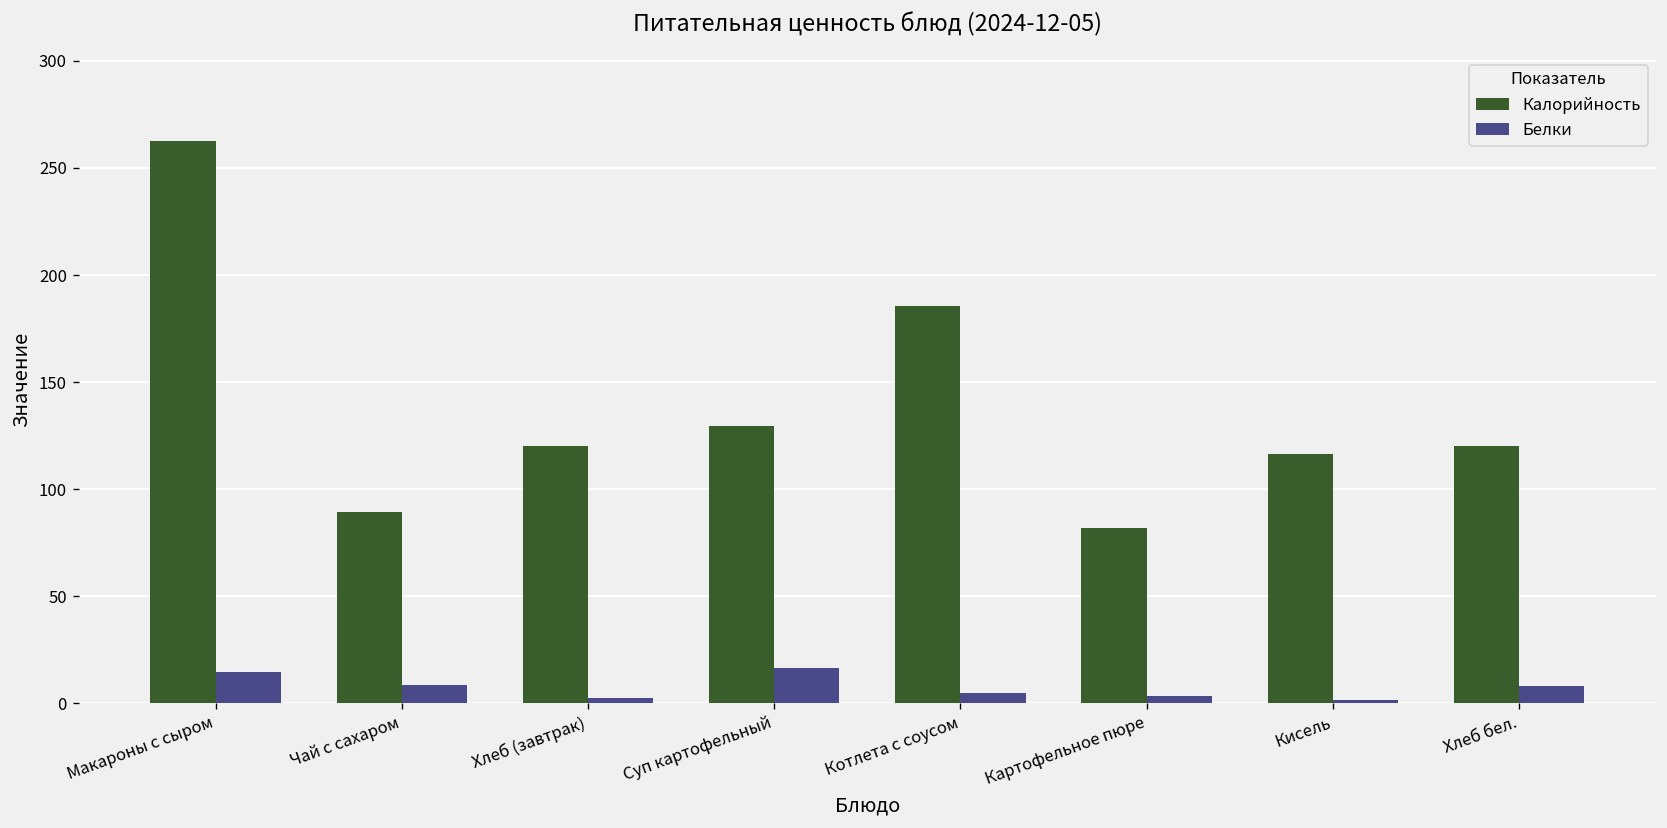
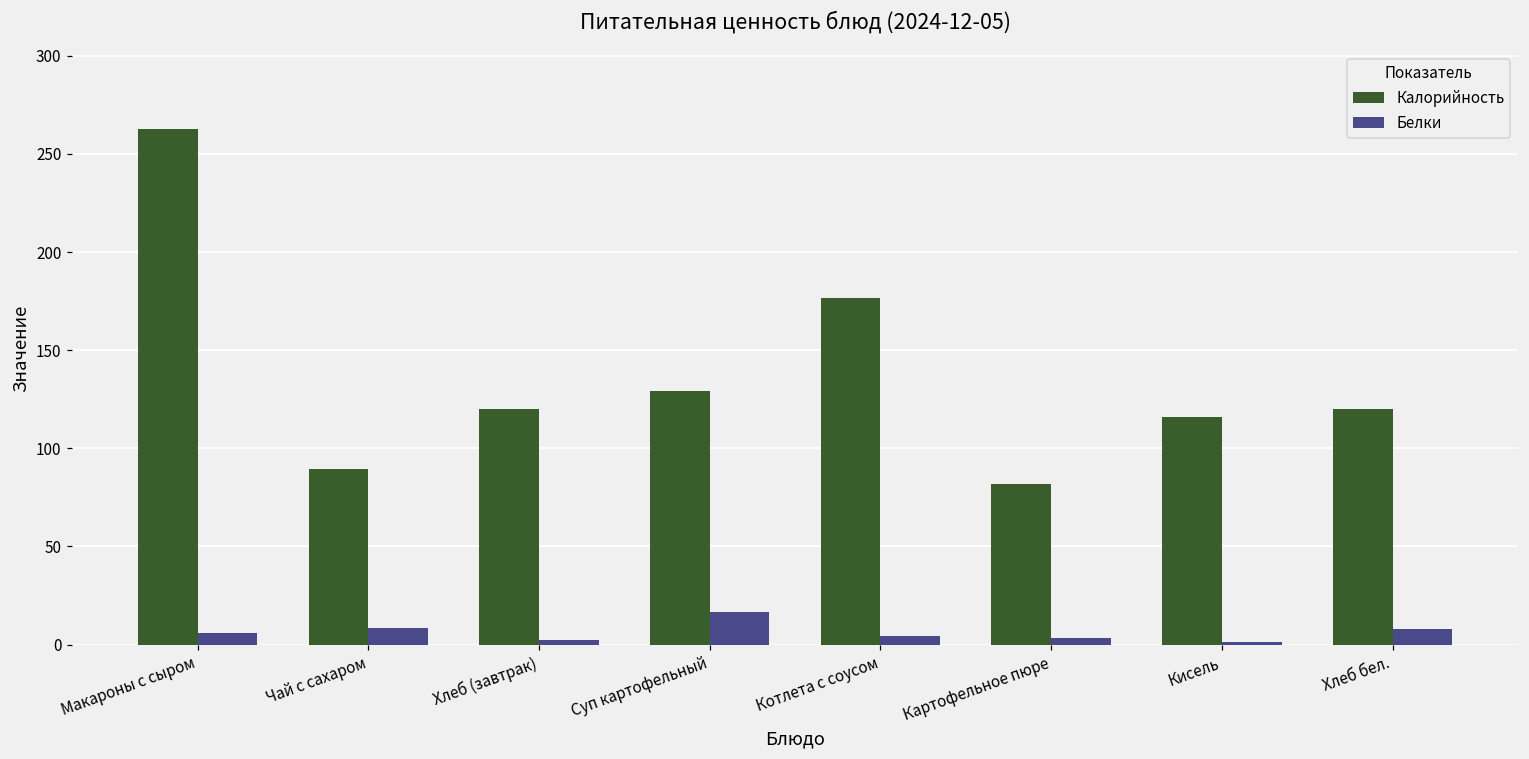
Белки, Макароны с сыром: 15 -> 6
Калорийность, Котлета с соусом: 185 -> 177
